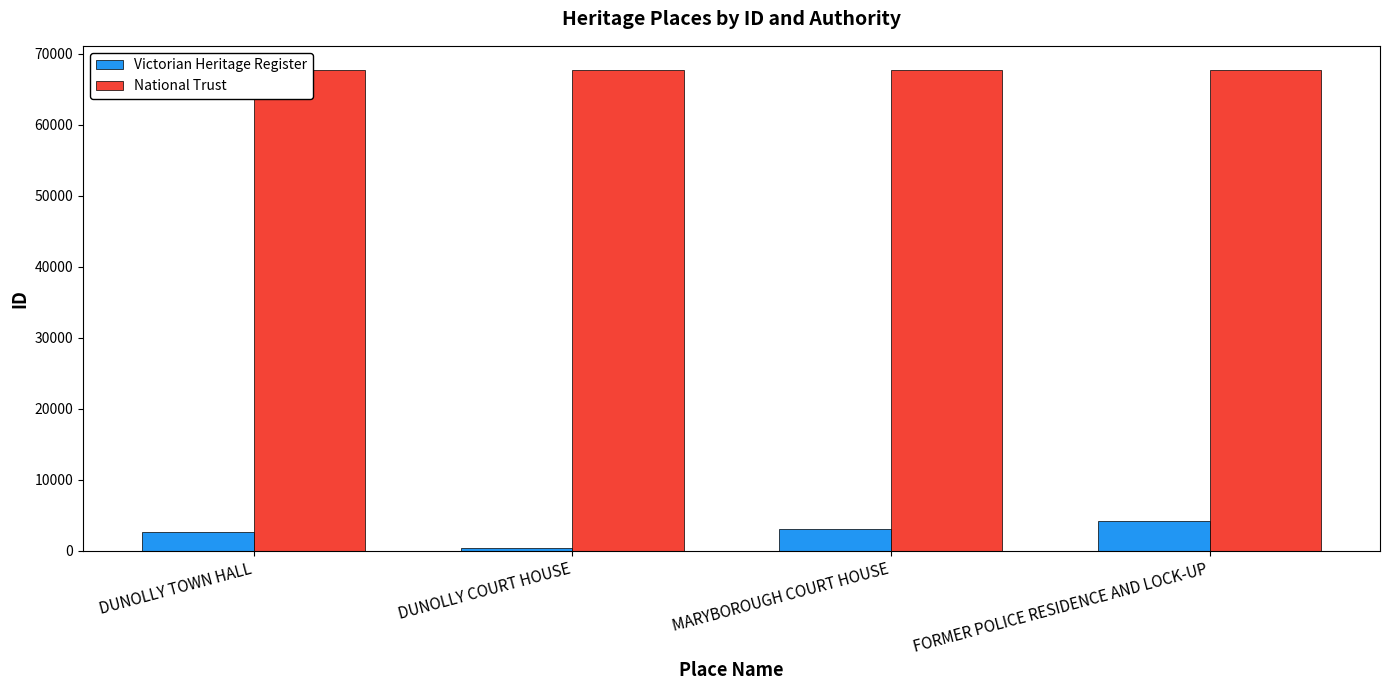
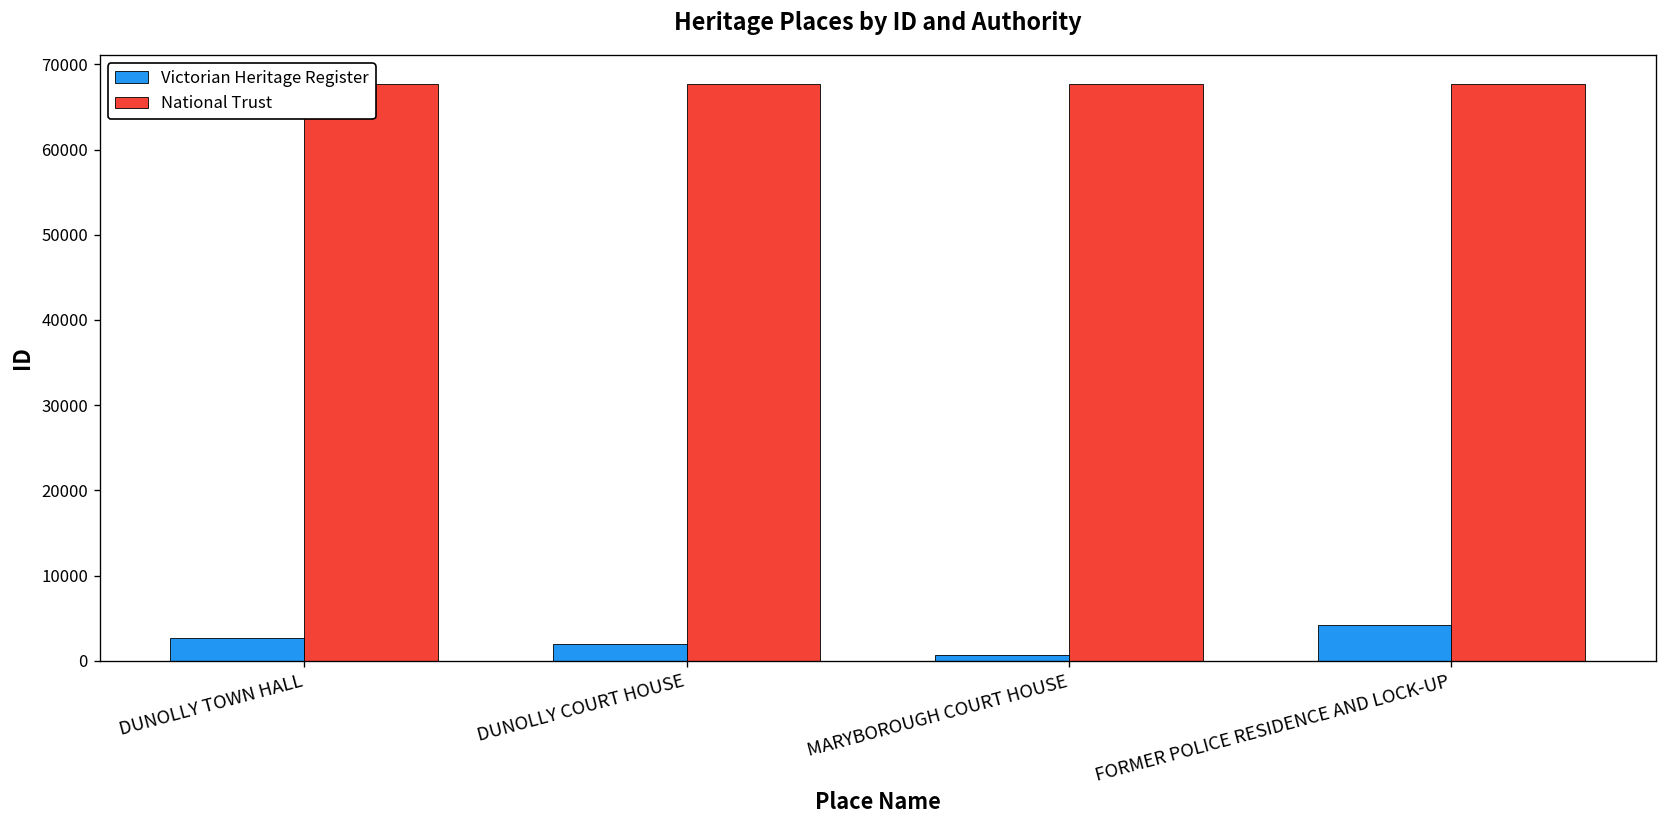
Victorian Heritage Register, DUNOLLY COURT HOUSE: 0 -> 2000
Victorian Heritage Register, MARYBOROUGH COURT HOUSE: 3000 -> 1000
